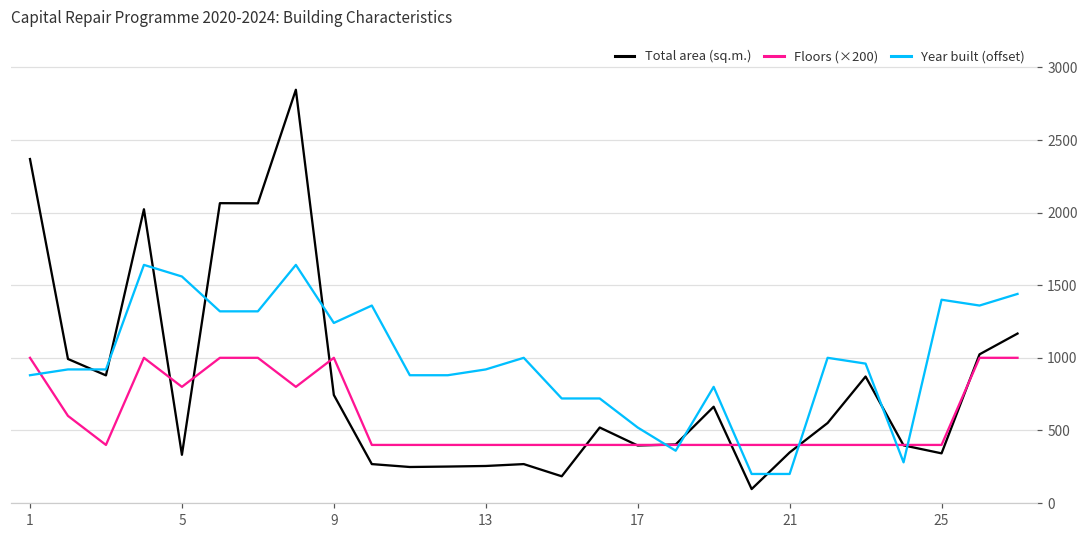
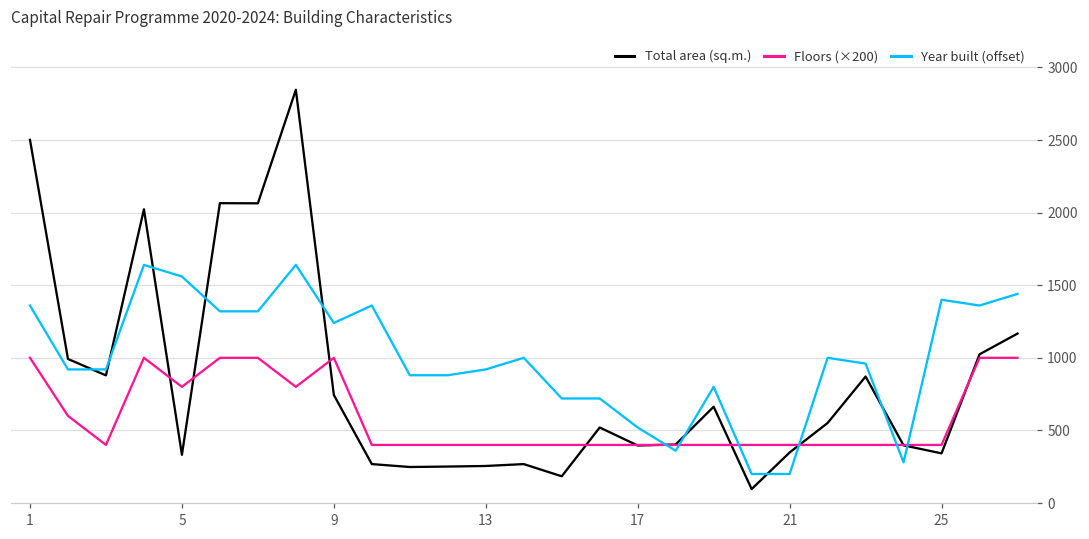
Total area (sq.m.), 1: 2370 -> 2500
Year built (offset), 1: 880 -> 1360
